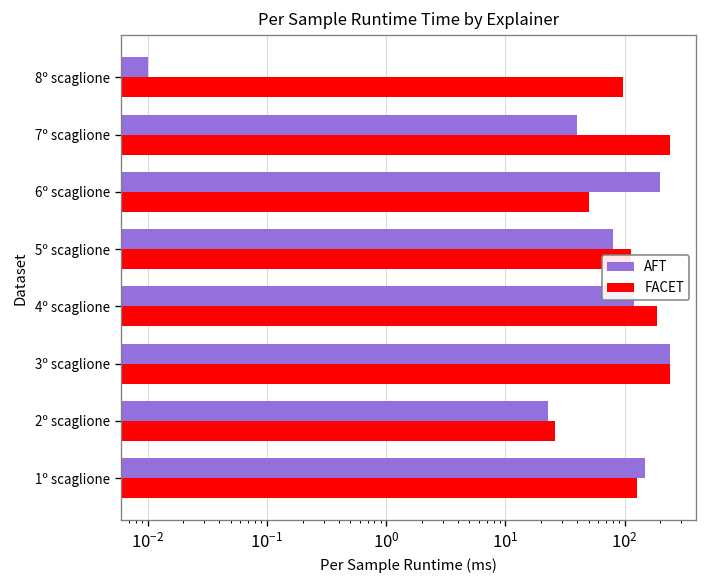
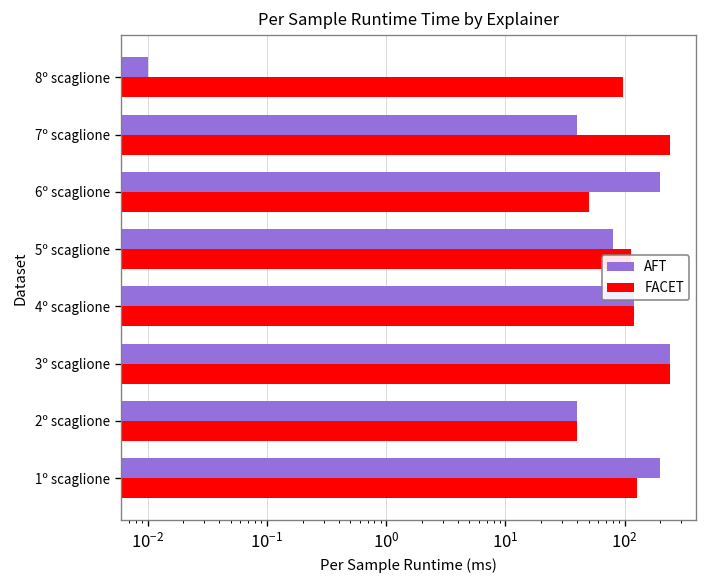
FACET, 4º scaglione: 190 -> 120
AFT, 2º scaglione: 23 -> 40
FACET, 2º scaglione: 26 -> 40
AFT, 1º scaglione: 150 -> 200
